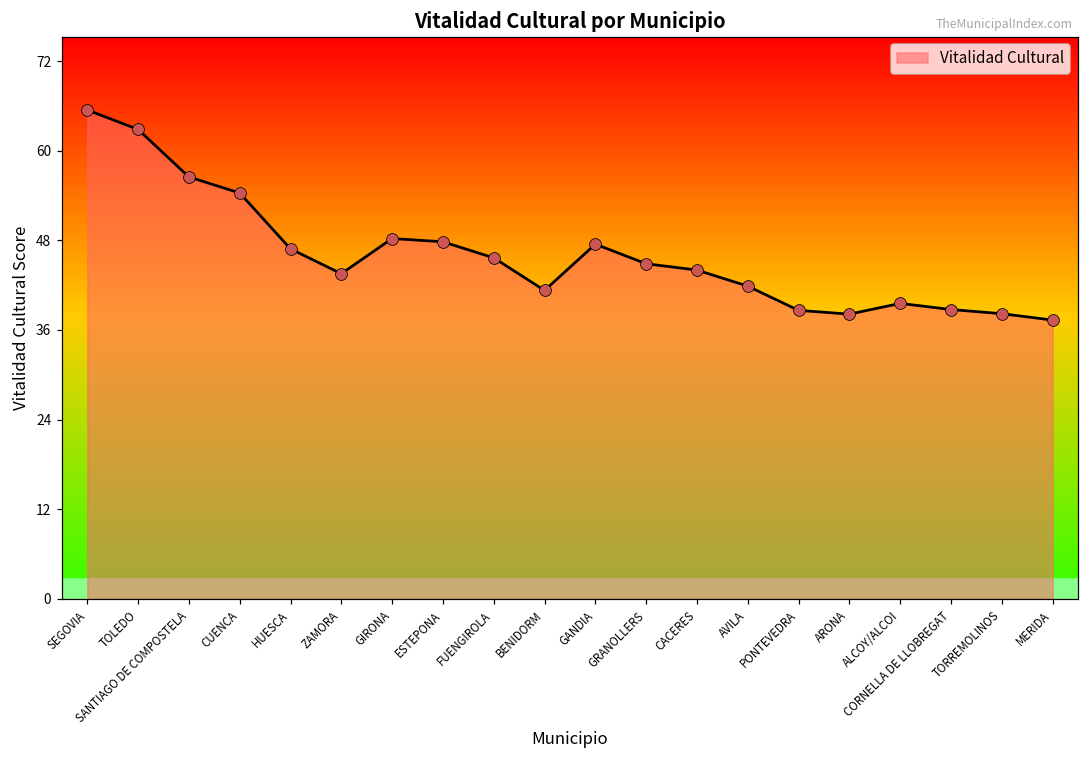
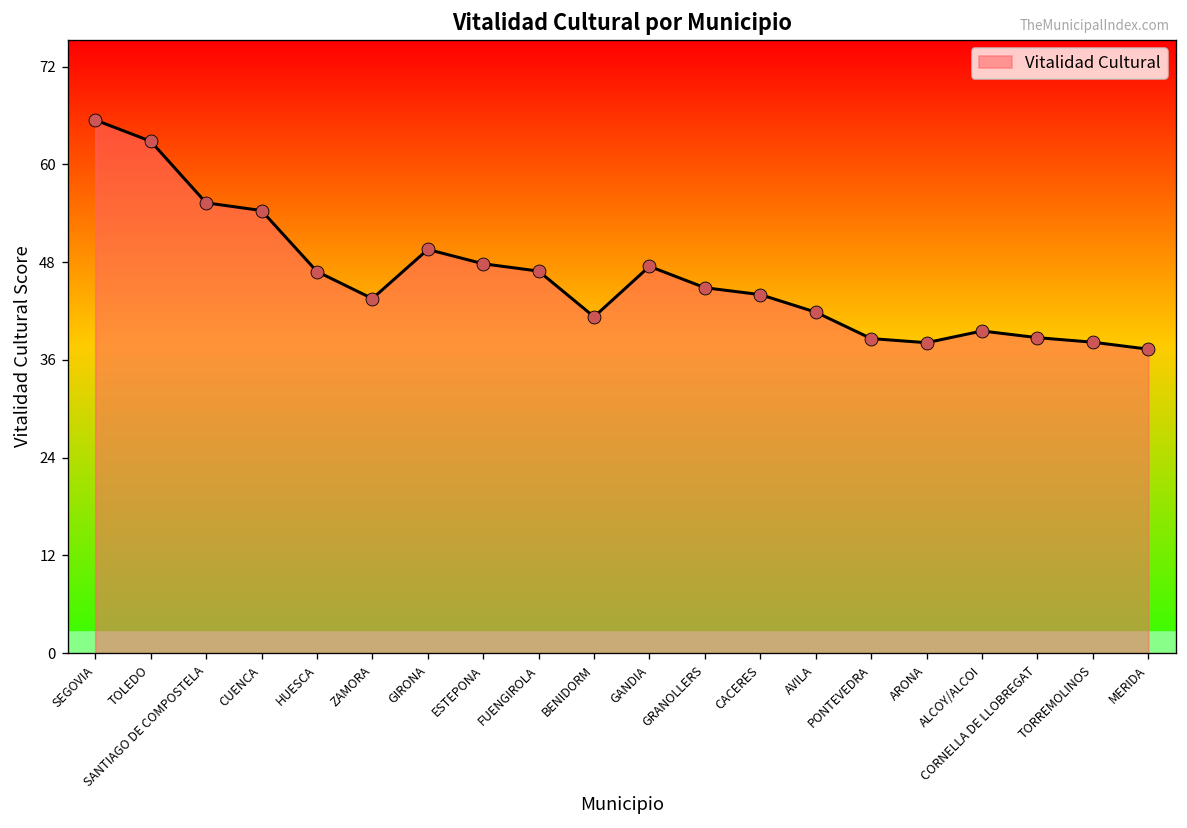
SANTIAGO DE COMPOSTELA: 56 -> 55
GIRONA: 48 -> 49
FUENGIROLA: 46 -> 47
